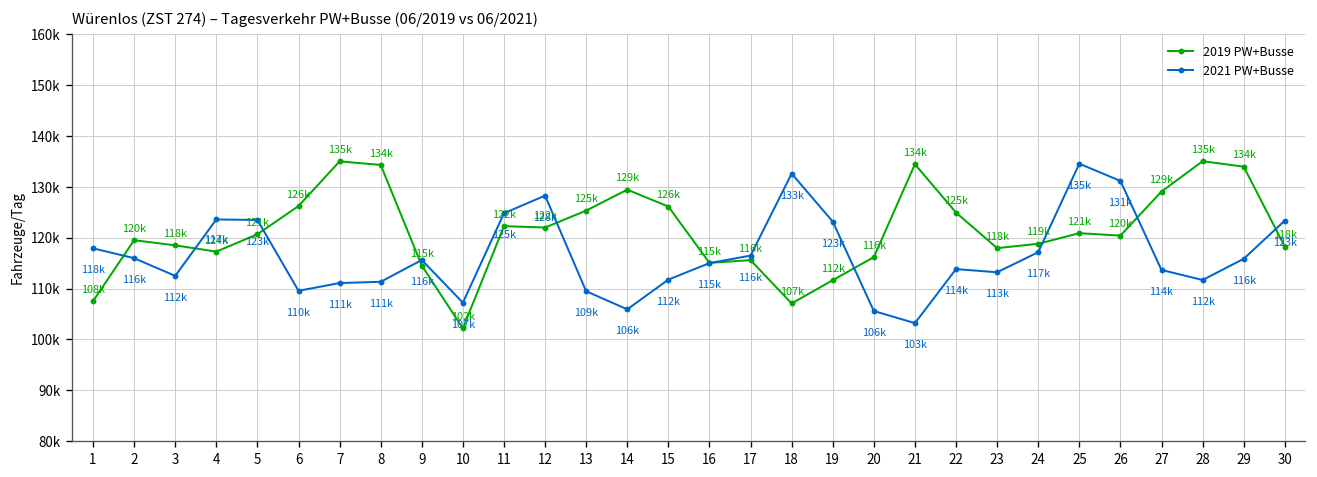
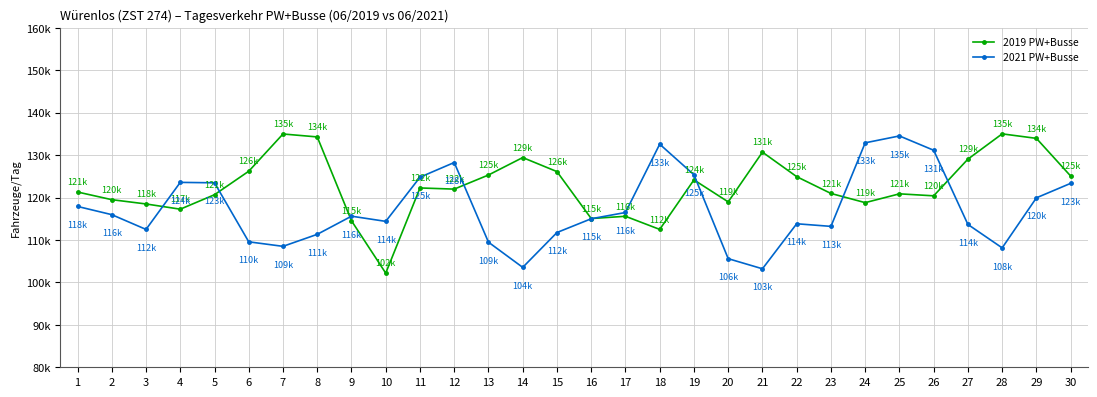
2019 PW+Busse, 1: 108k -> 121k
2021 PW+Busse, 7: 111k -> 109k
2021 PW+Busse, 10: 107k -> 114k
2021 PW+Busse, 14: 106k -> 104k
2019 PW+Busse, 18: 107k -> 112k
2019 PW+Busse, 19: 112k -> 124k
2021 PW+Busse, 19: 123k -> 125k
2019 PW+Busse, 20: 116k -> 119k
2019 PW+Busse, 21: 134k -> 131k
2019 PW+Busse, 23: 118k -> 121k
2021 PW+Busse, 24: 117k -> 133k
2021 PW+Busse, 28: 112k -> 108k
2021 PW+Busse, 29: 116k -> 120k
2019 PW+Busse, 30: 118k -> 125k
